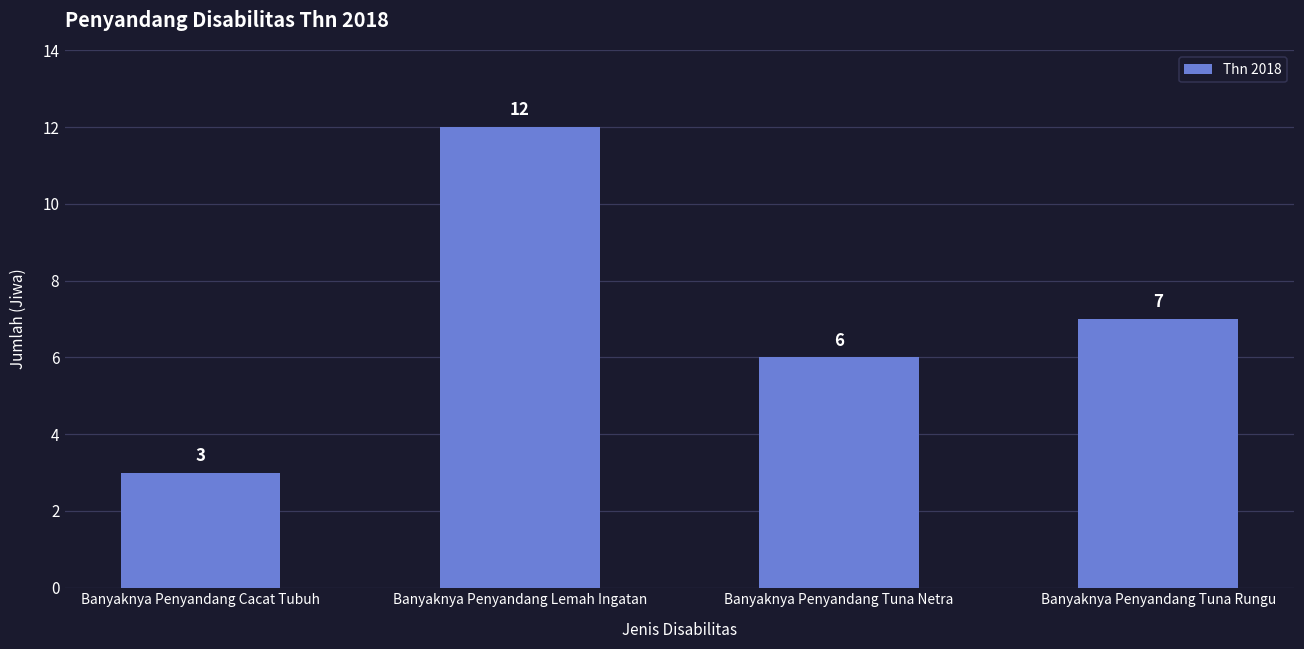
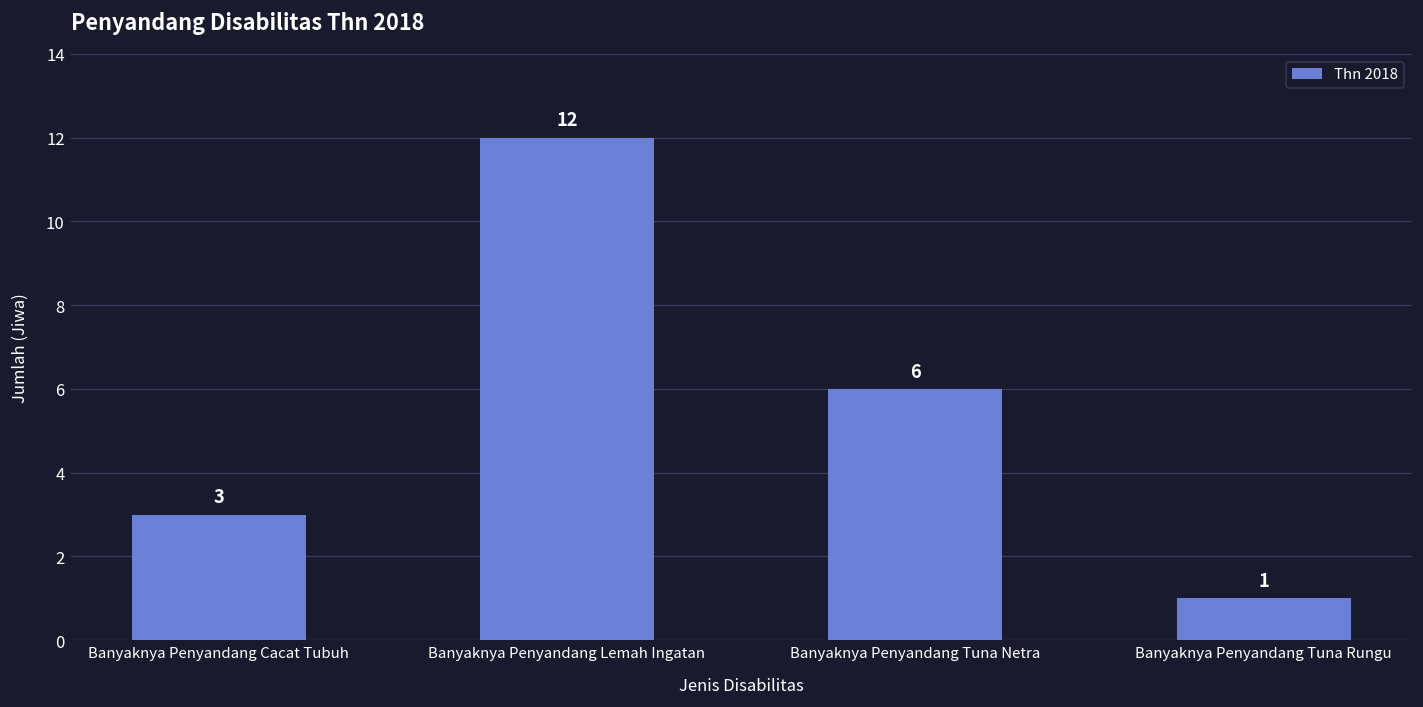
Banyaknya Penyandang Tuna Rungu: 7 -> 1
